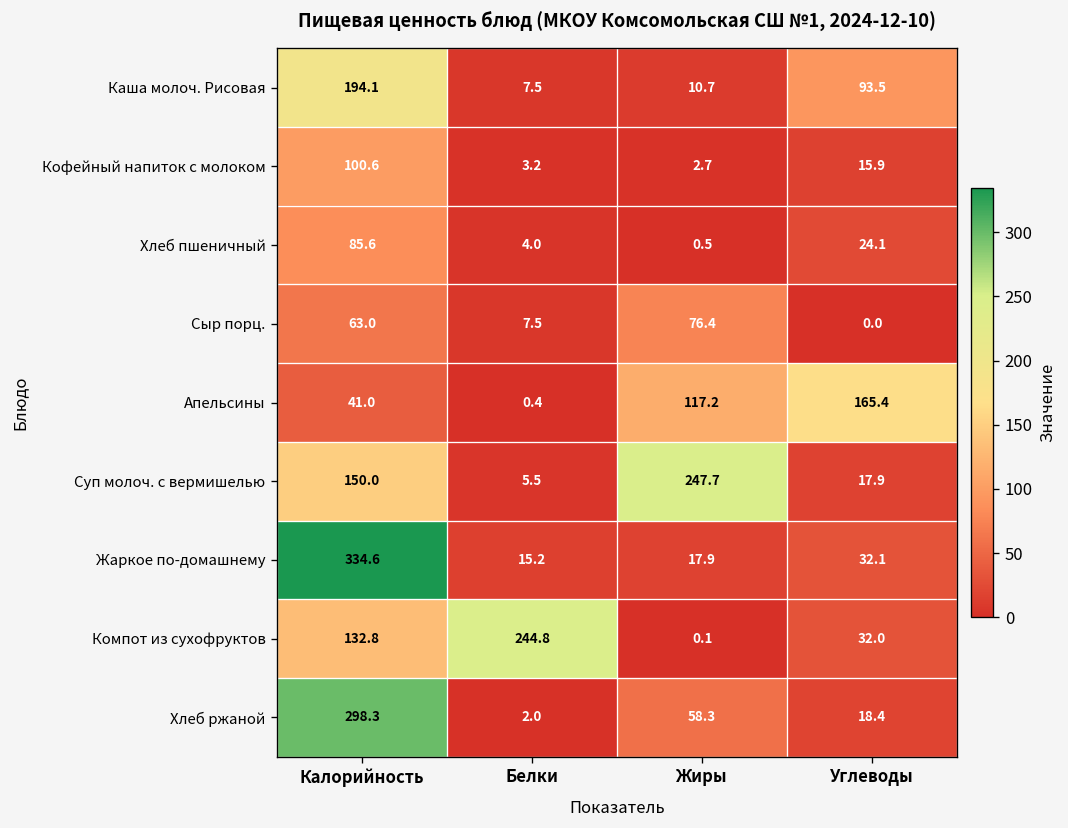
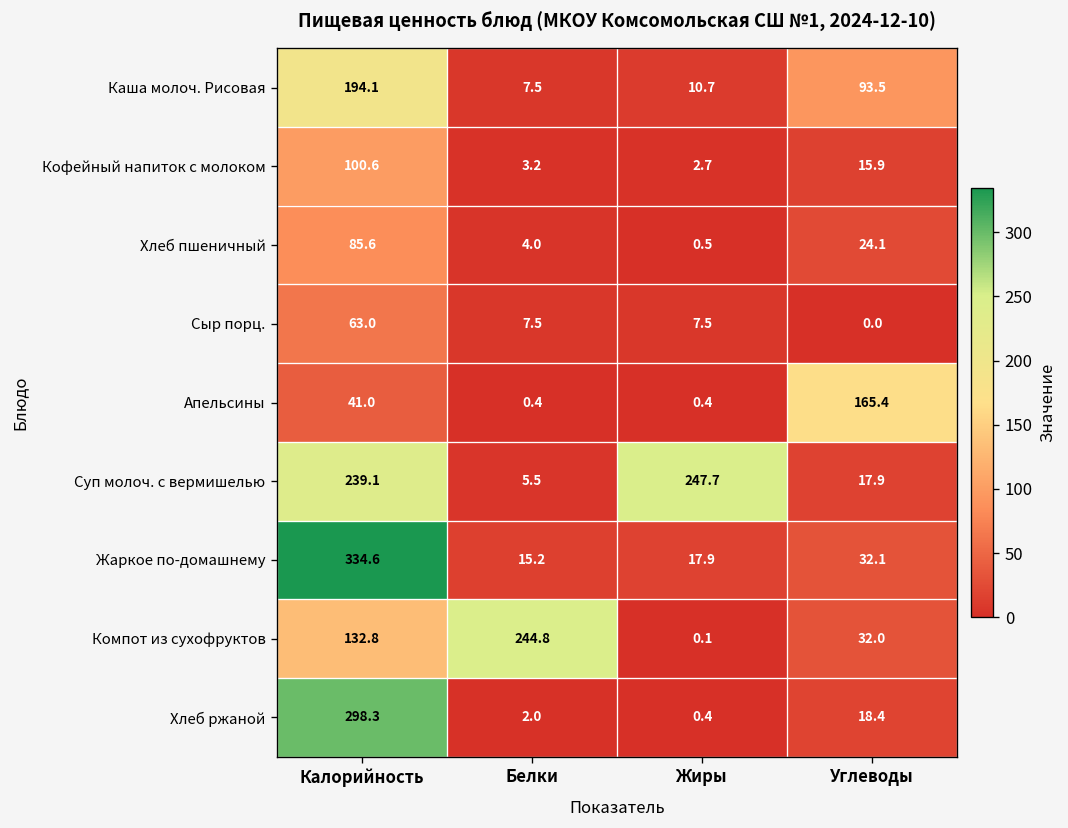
Сыр порц., Жиры: 76.4 -> 7.5
Апельсины, Жиры: 117.2 -> 0.4
Суп молоч. с вермишелью, Калорийность: 150.0 -> 239.1
Хлеб ржаной, Жиры: 58.3 -> 0.4
